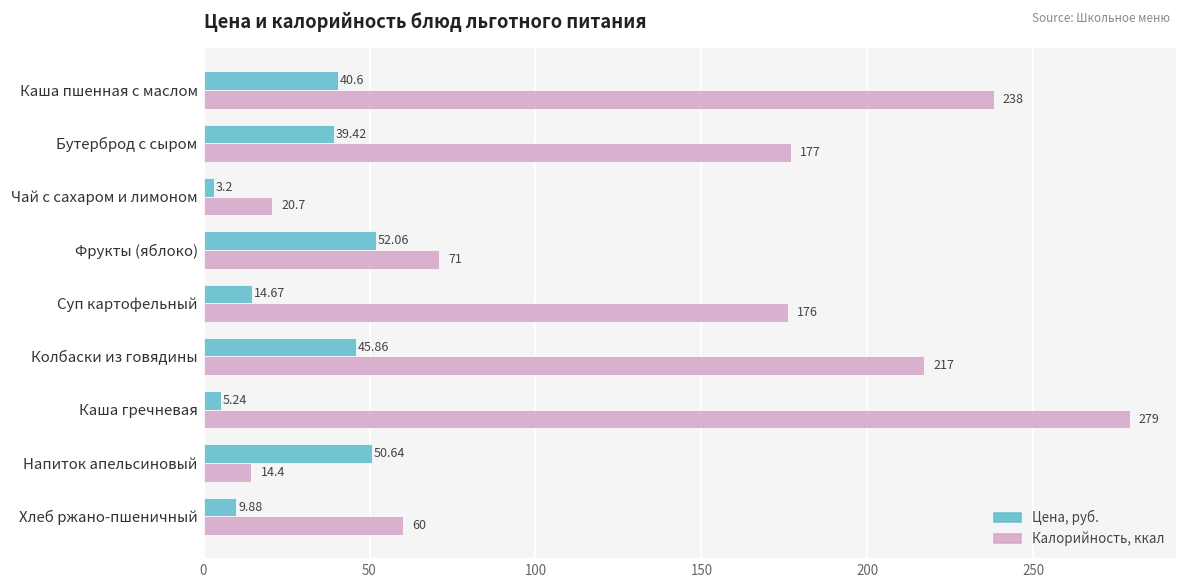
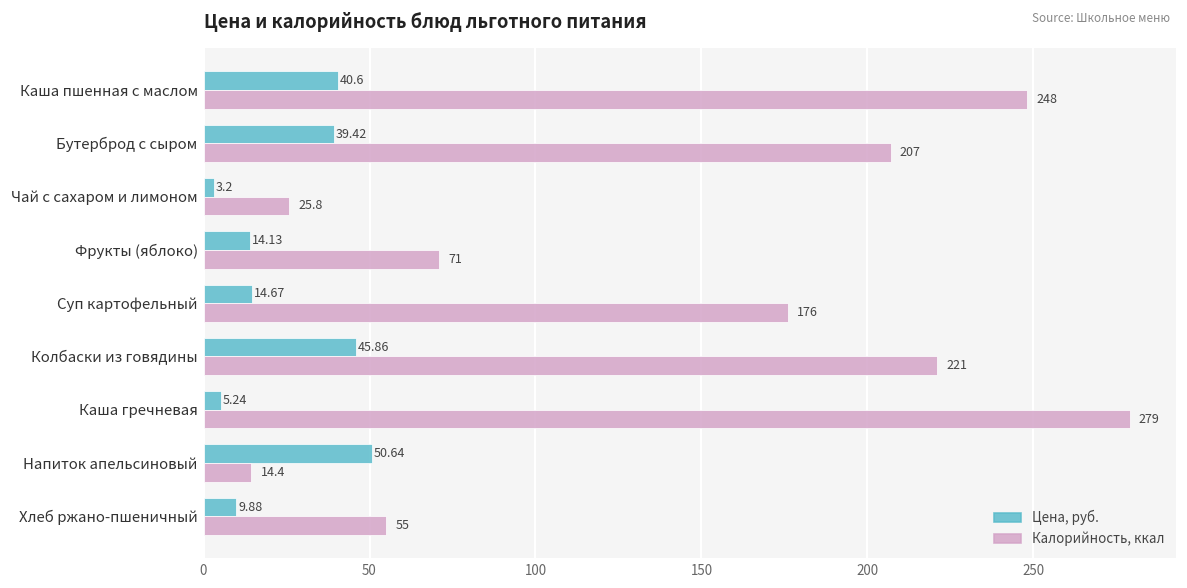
Калорийность, ккал, Каша пшенная с маслом: 238 -> 248
Калорийность, ккал, Бутерброд с сыром: 177 -> 207
Калорийность, ккал, Чай с сахаром и лимоном: 20.7 -> 25.8
Цена, руб., Фрукты (яблоко): 52.06 -> 14.13
Калорийность, ккал, Колбаски из говядины: 217 -> 221
Калорийность, ккал, Хлеб ржано-пшеничный: 60 -> 55
